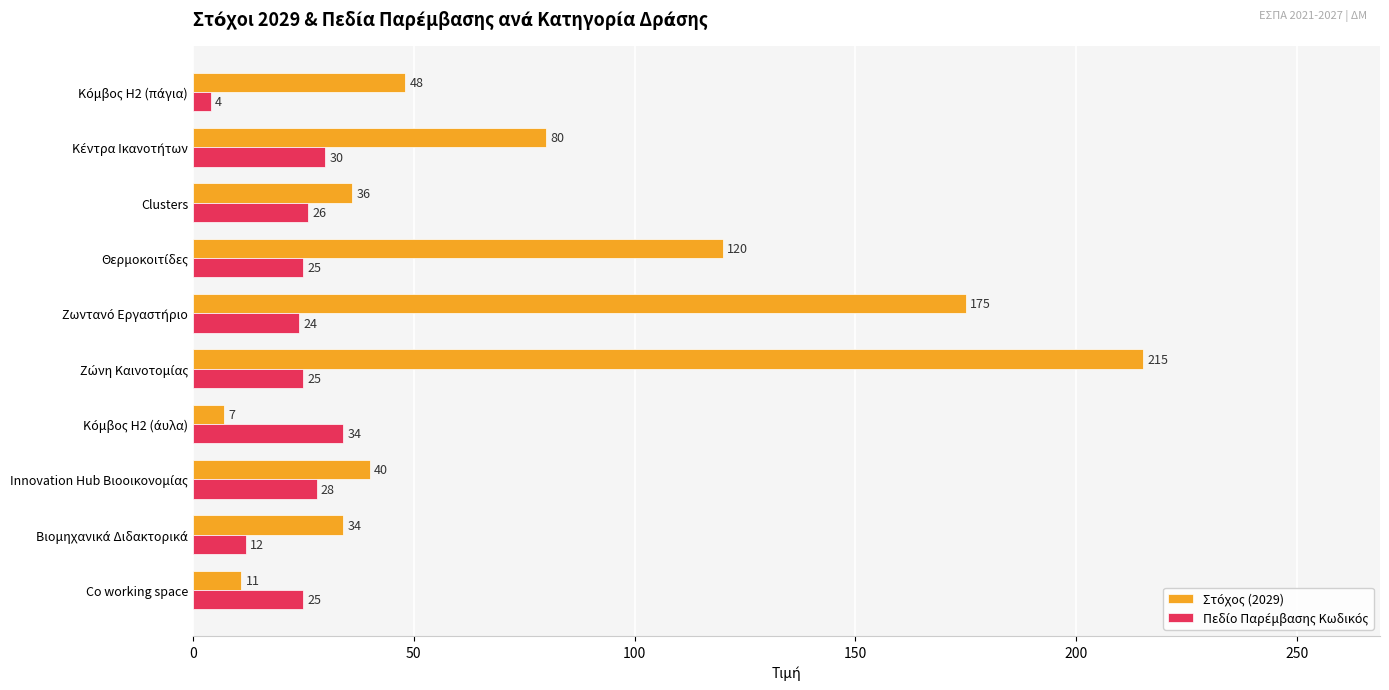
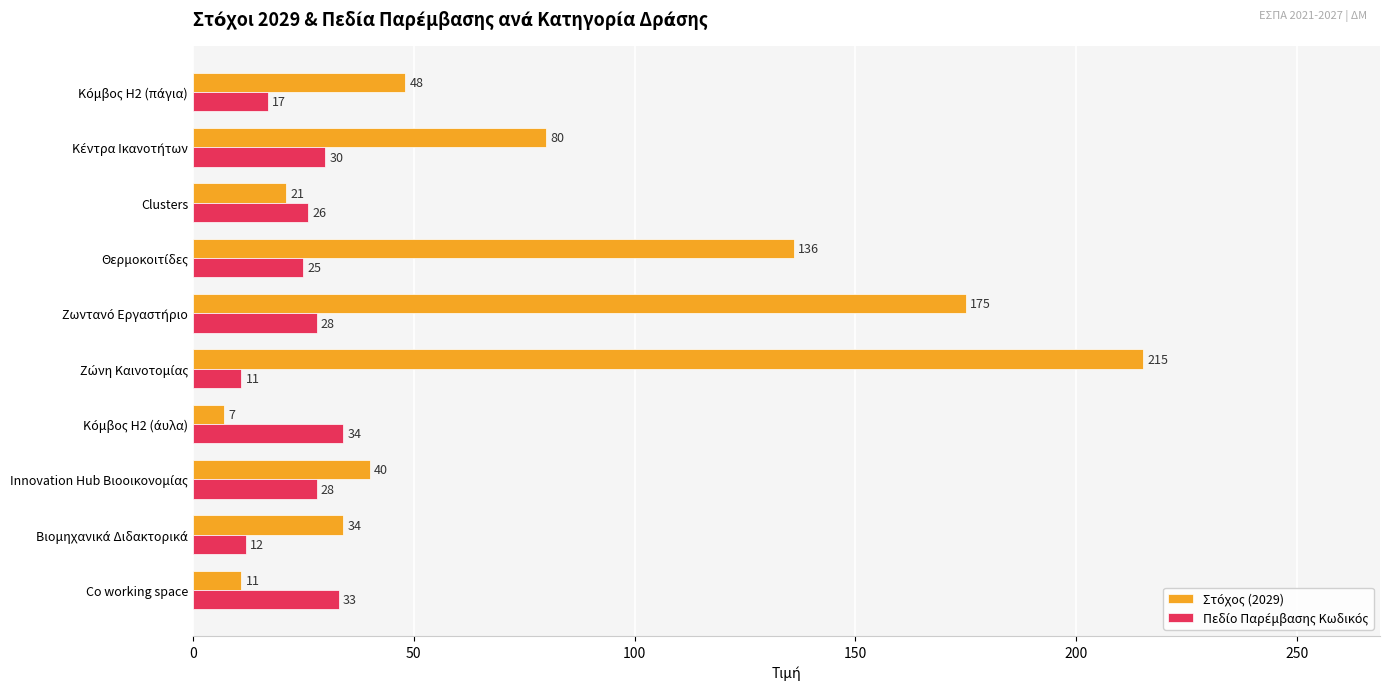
Πεδίο Παρέμβασης Κωδικός, Κόμβος Η2 (πάγια): 4 -> 17
Στόχος (2029), Clusters: 36 -> 21
Στόχος (2029), Θερμοκοιτίδες: 120 -> 136
Πεδίο Παρέμβασης Κωδικός, Ζωντανό Εργαστήριο: 24 -> 28
Πεδίο Παρέμβασης Κωδικός, Ζώνη Καινοτομίας: 25 -> 11
Πεδίο Παρέμβασης Κωδικός, Co working space: 25 -> 33
